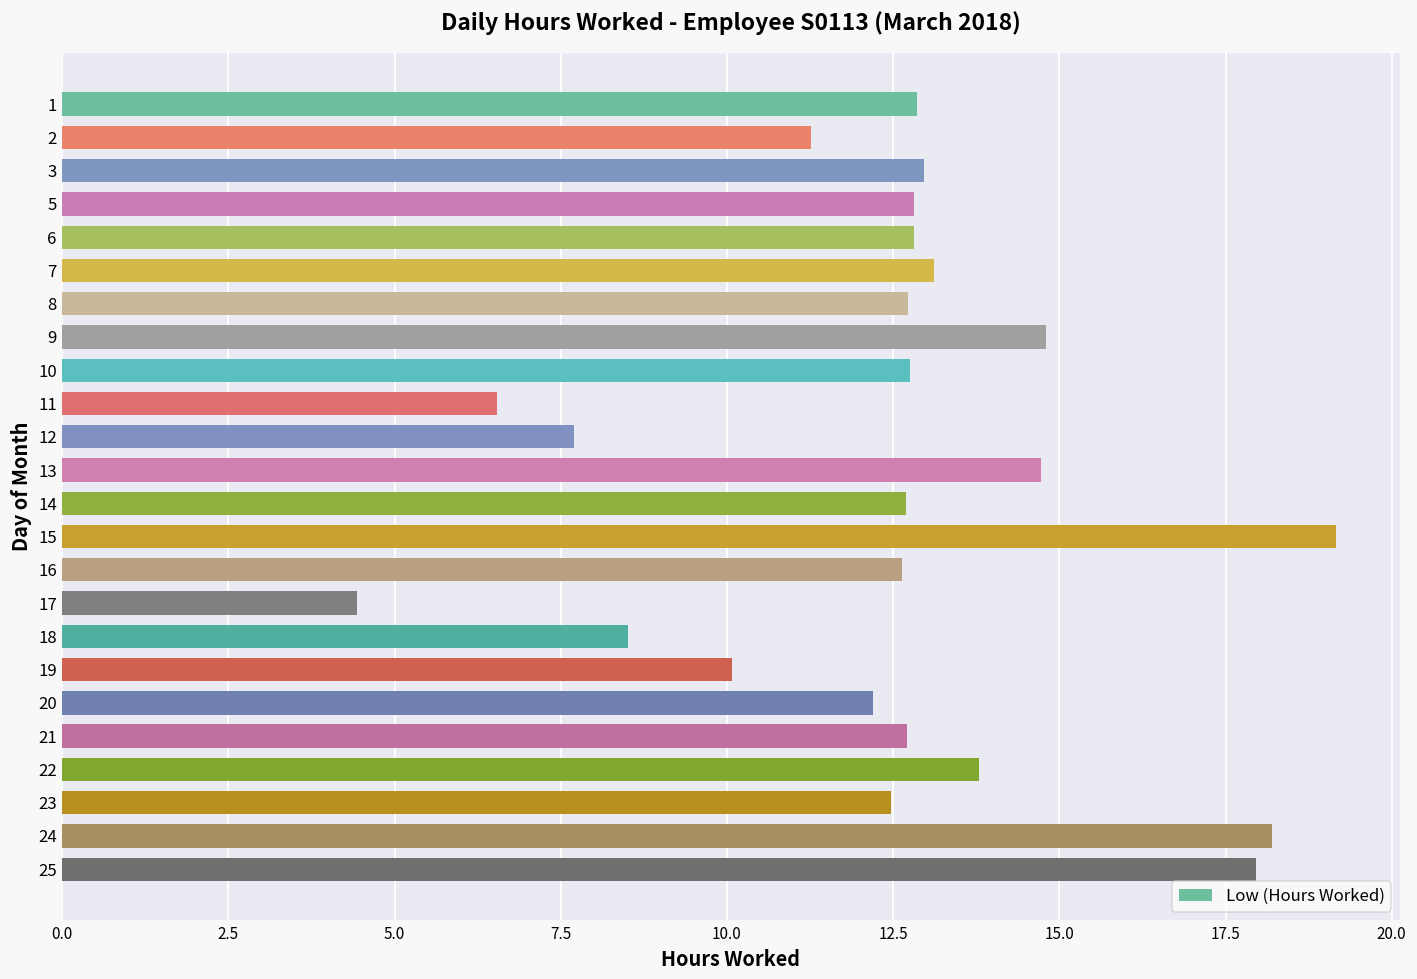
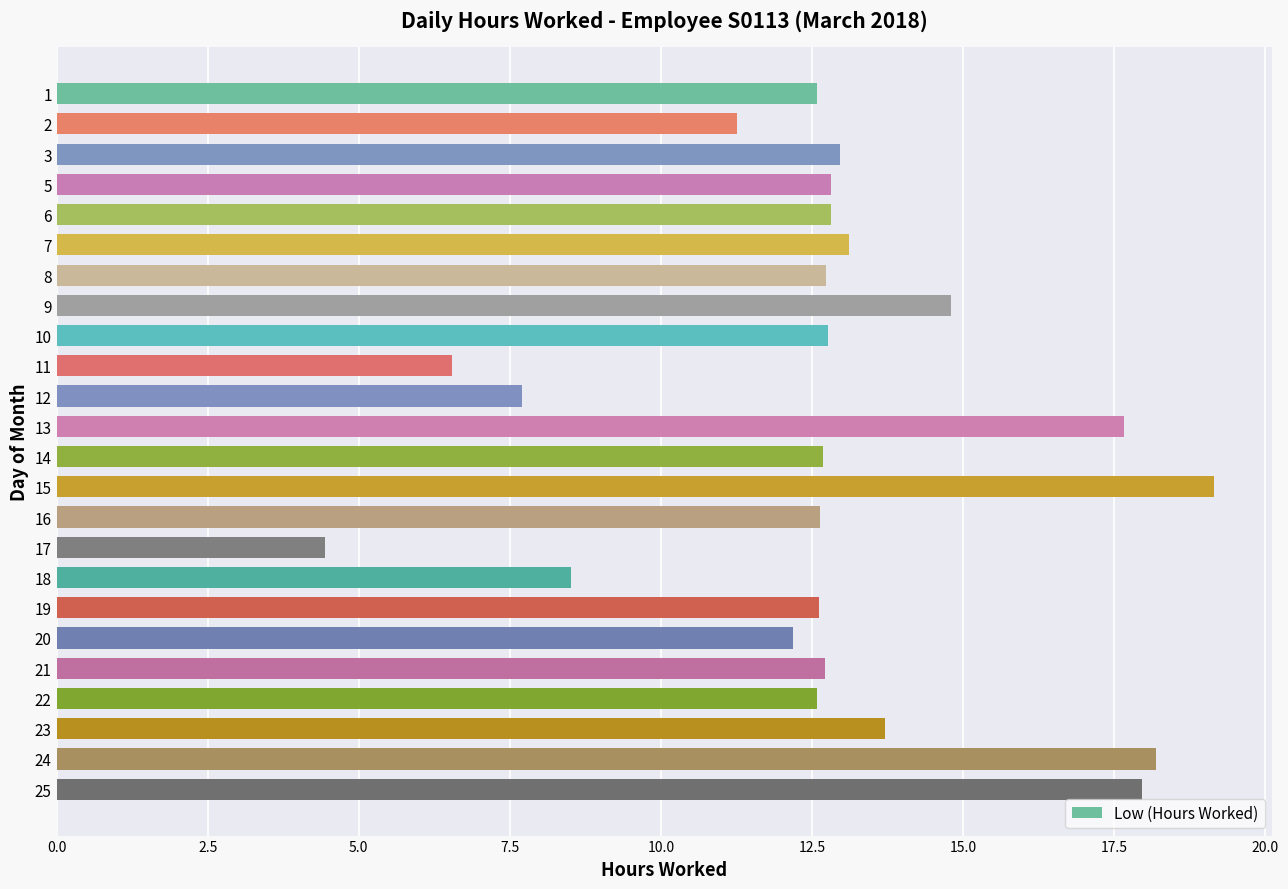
1: 12.9 -> 12.6
13: 14.7 -> 17.7
19: 10.1 -> 12.6
22: 13.8 -> 12.6
23: 12.5 -> 13.7
